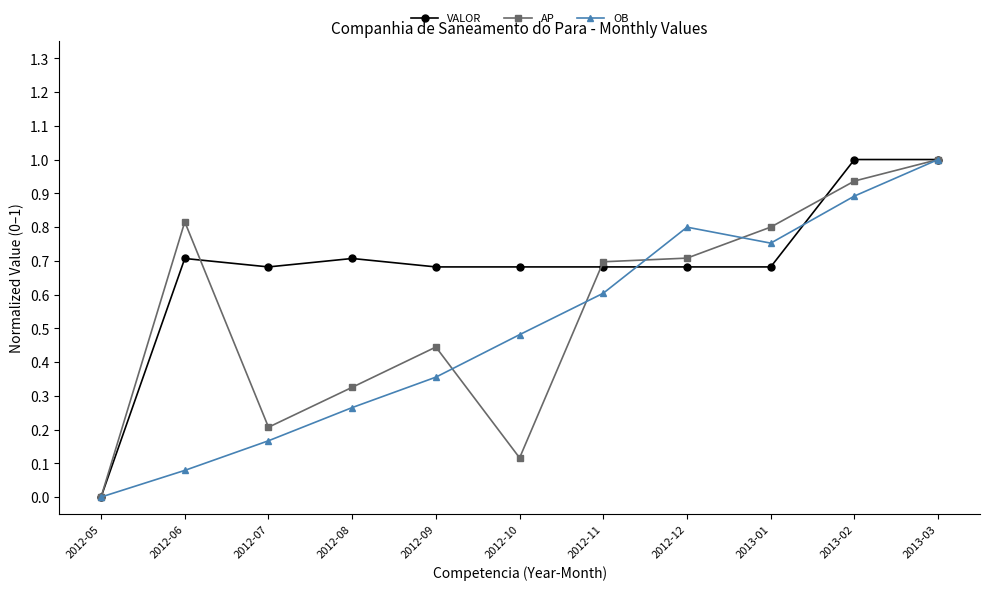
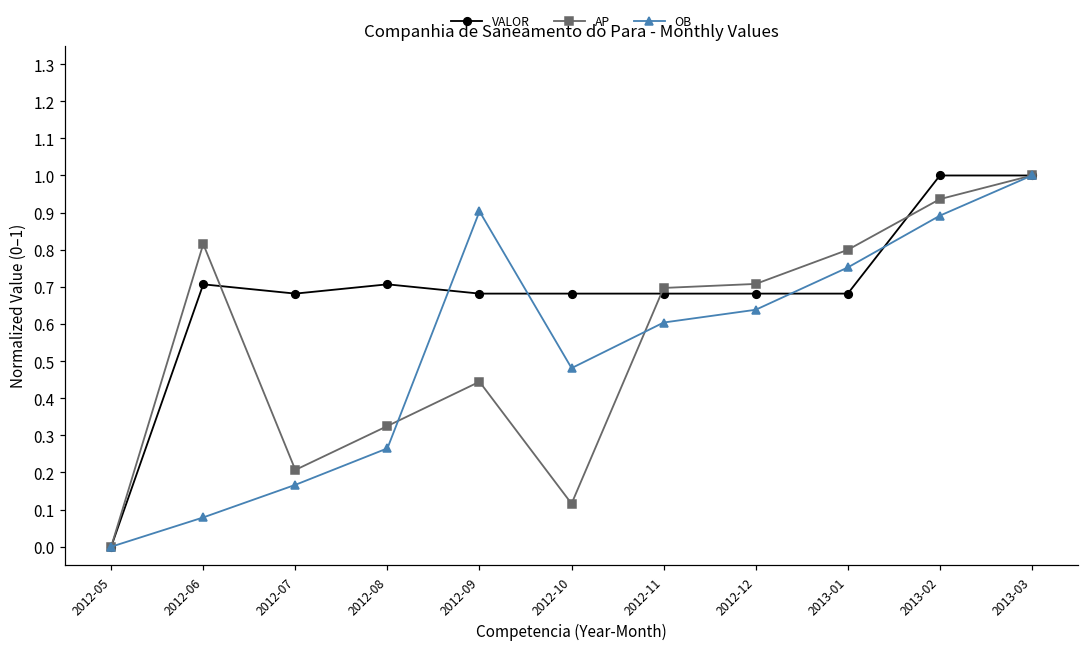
OB, 2012-09: 0.36 -> 0.90
OB, 2012-12: 0.80 -> 0.64
